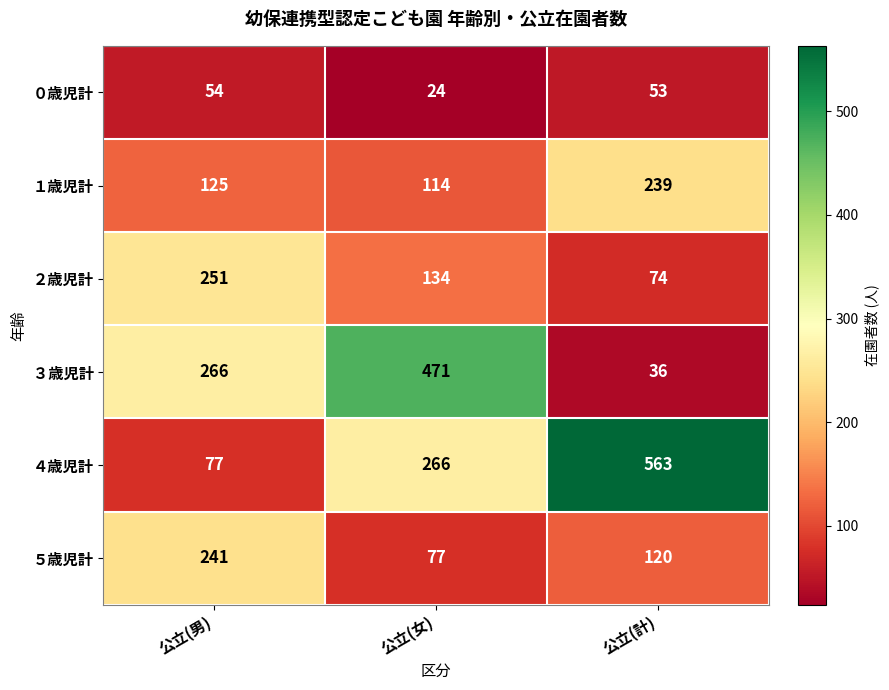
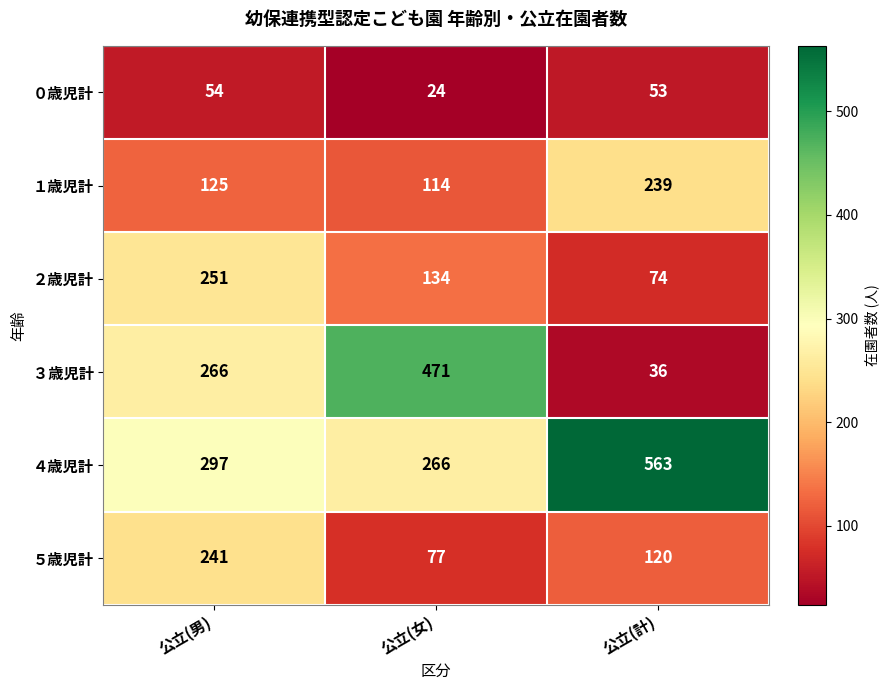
４歳児計, 公立(男): 77 -> 297
